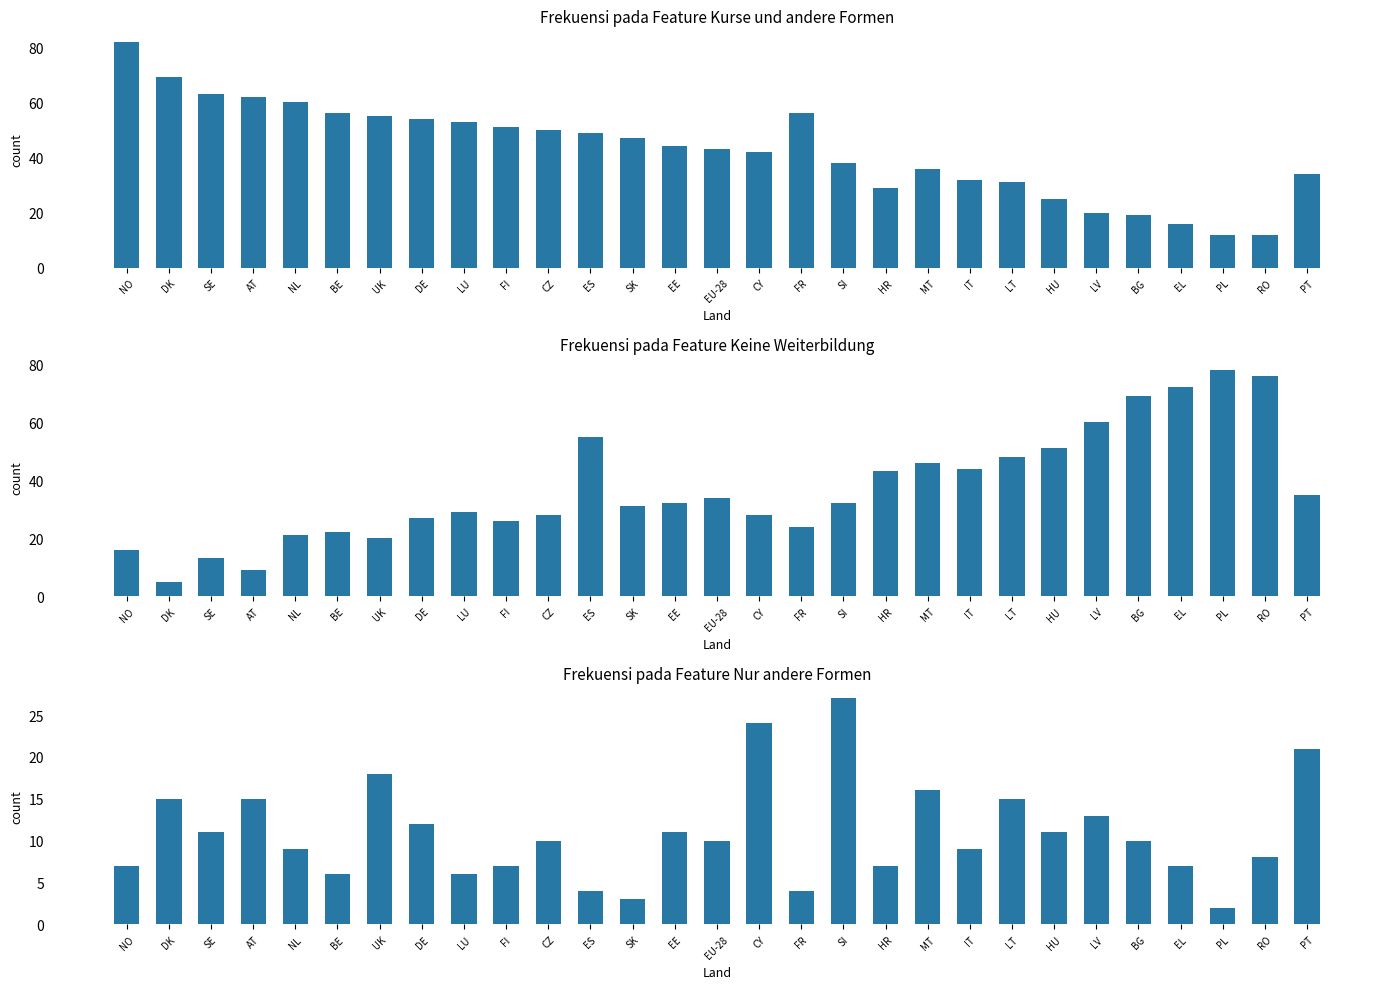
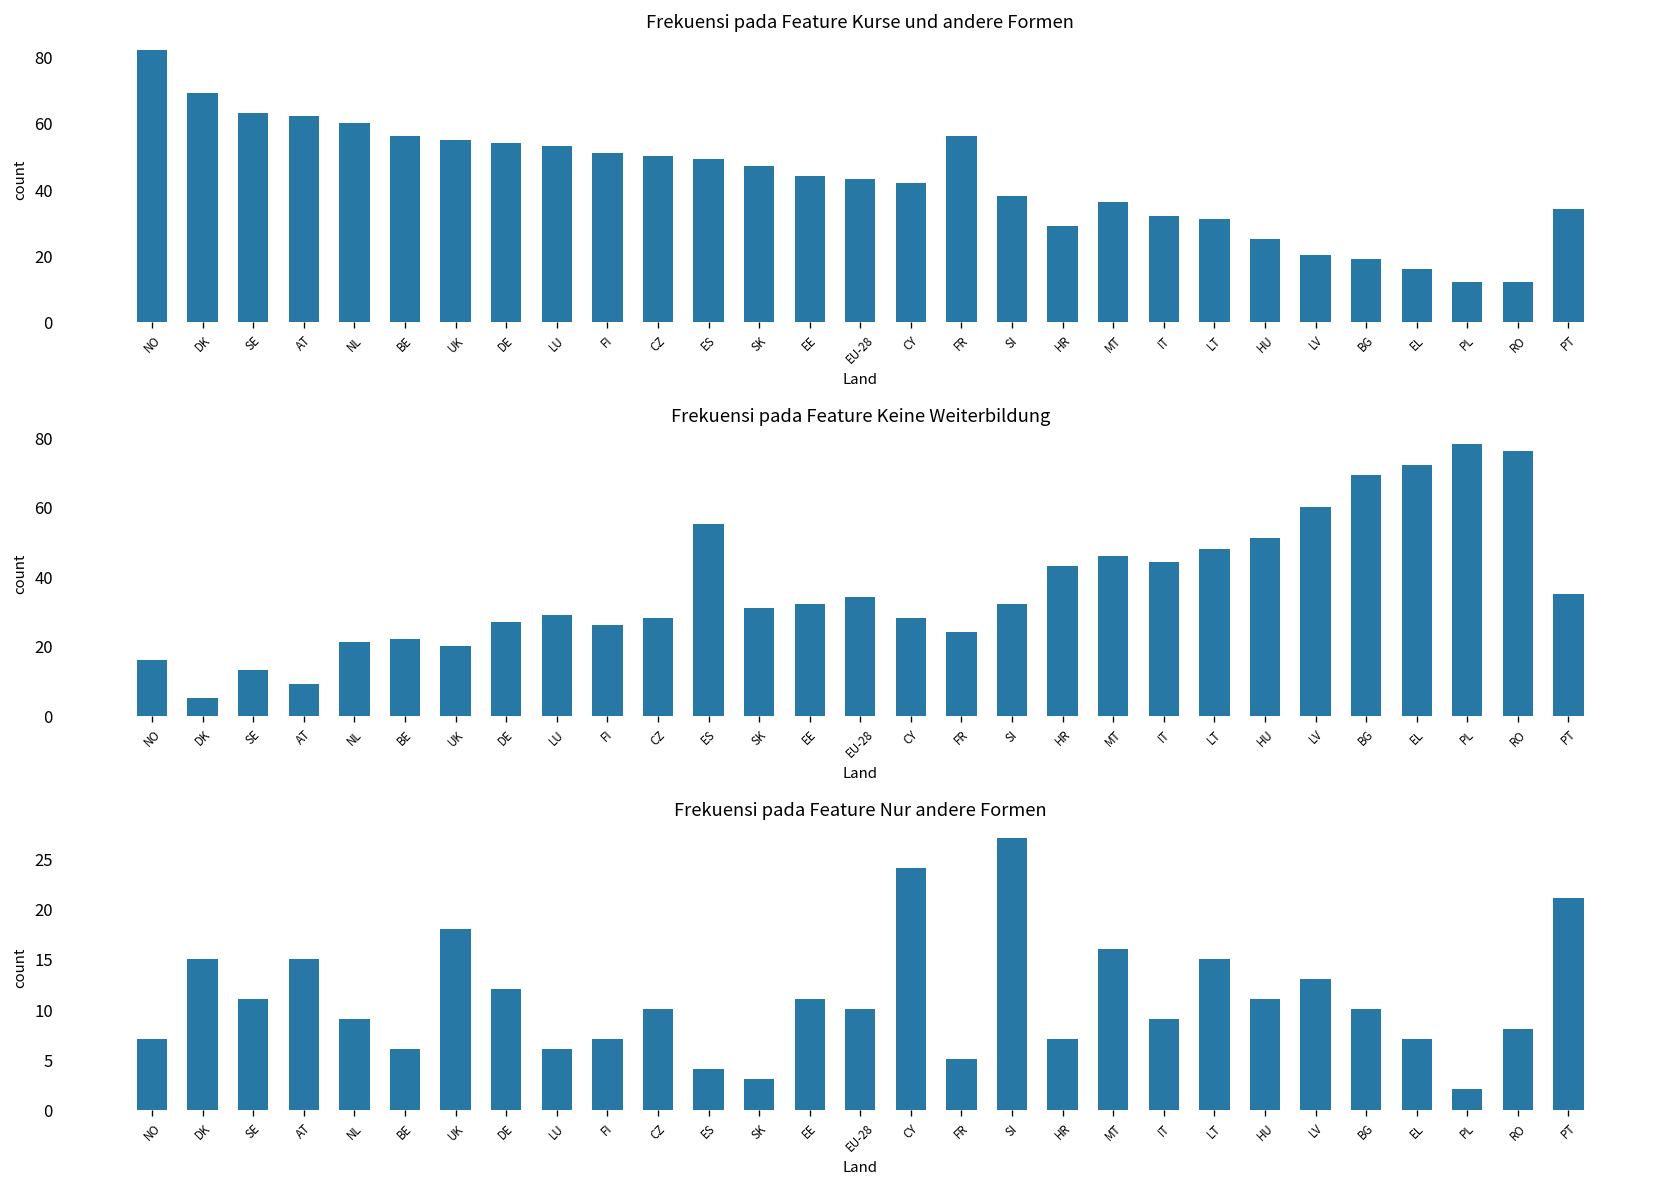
Frekuensi pada Feature Nur andere Formen, FR: 4 -> 5
